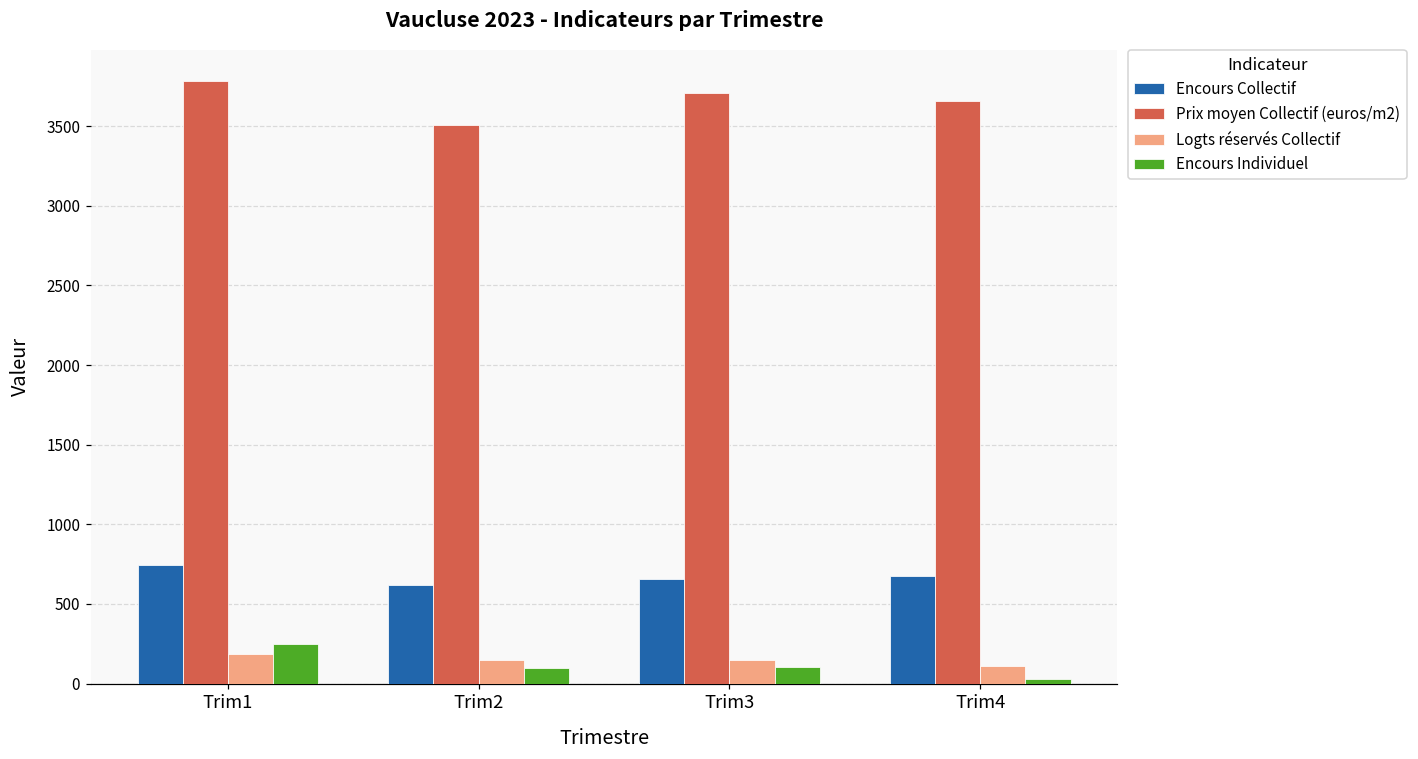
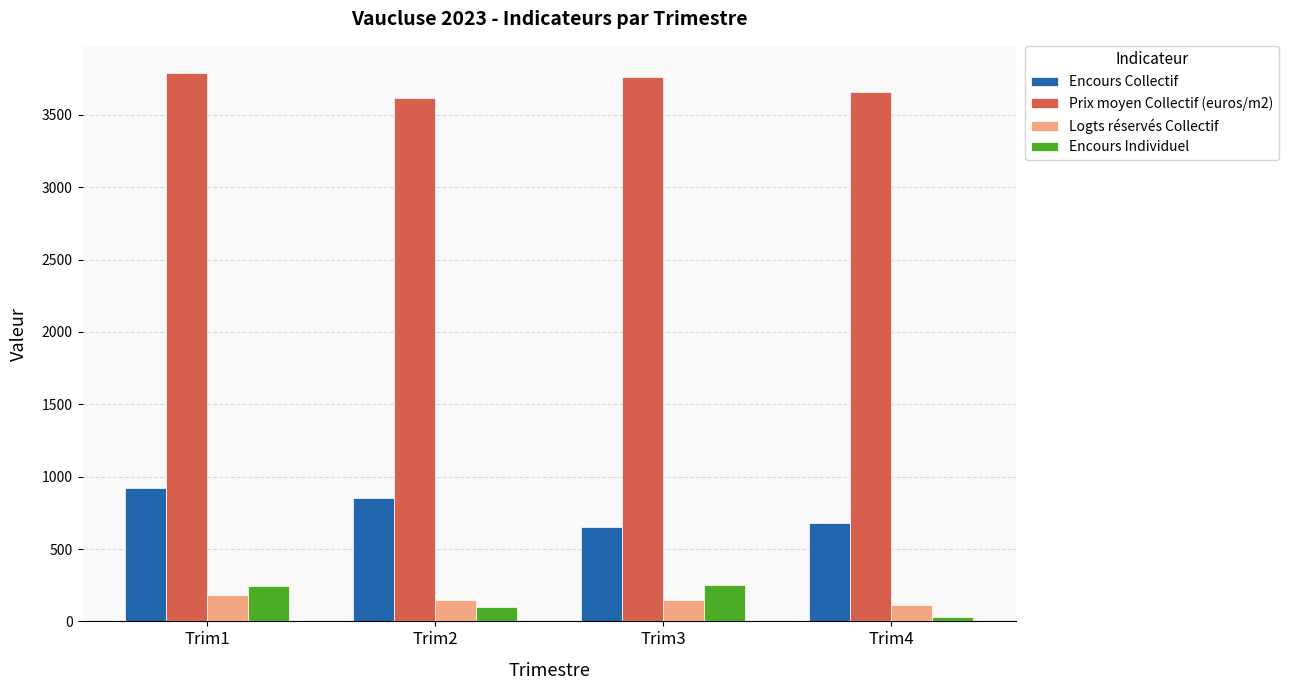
Encours Collectif, Trim1: 750 -> 920
Encours Collectif, Trim2: 620 -> 850
Prix moyen Collectif (euros/m2), Trim2: 3510 -> 3620
Prix moyen Collectif (euros/m2), Trim3: 3710 -> 3760
Encours Individuel, Trim3: 100 -> 250
